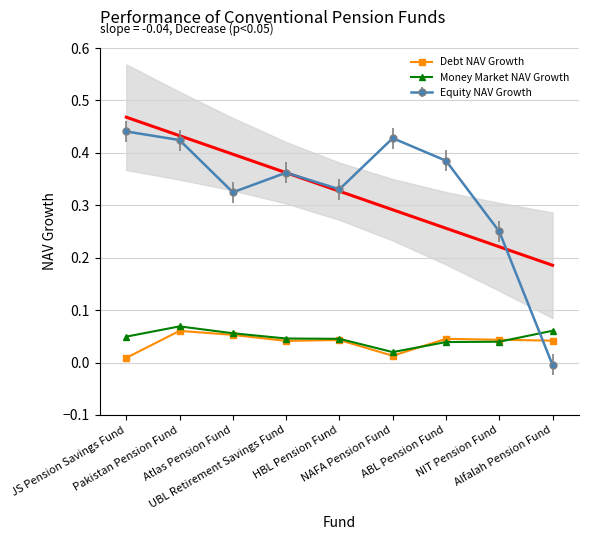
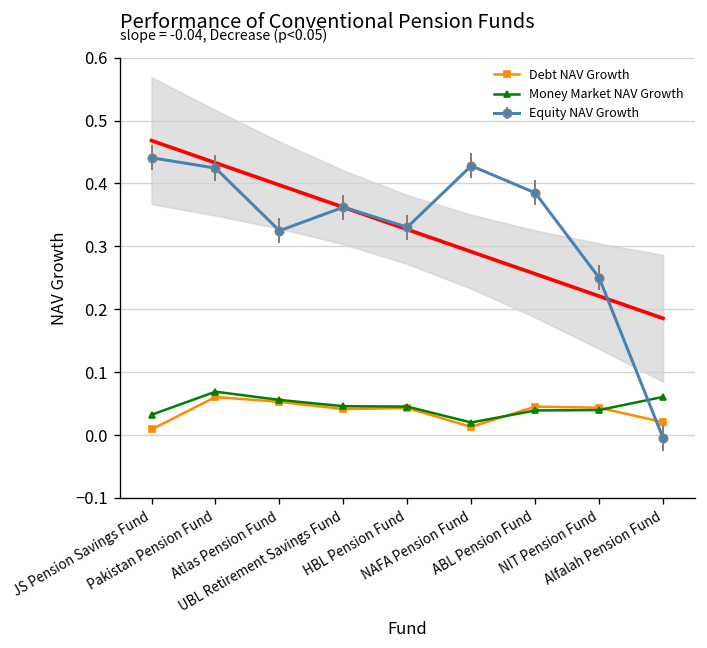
Money Market NAV Growth, JS Pension Savings Fund: 0.05 -> 0.03
Debt NAV Growth, Alfalah Pension Fund: 0.04 -> 0.02
